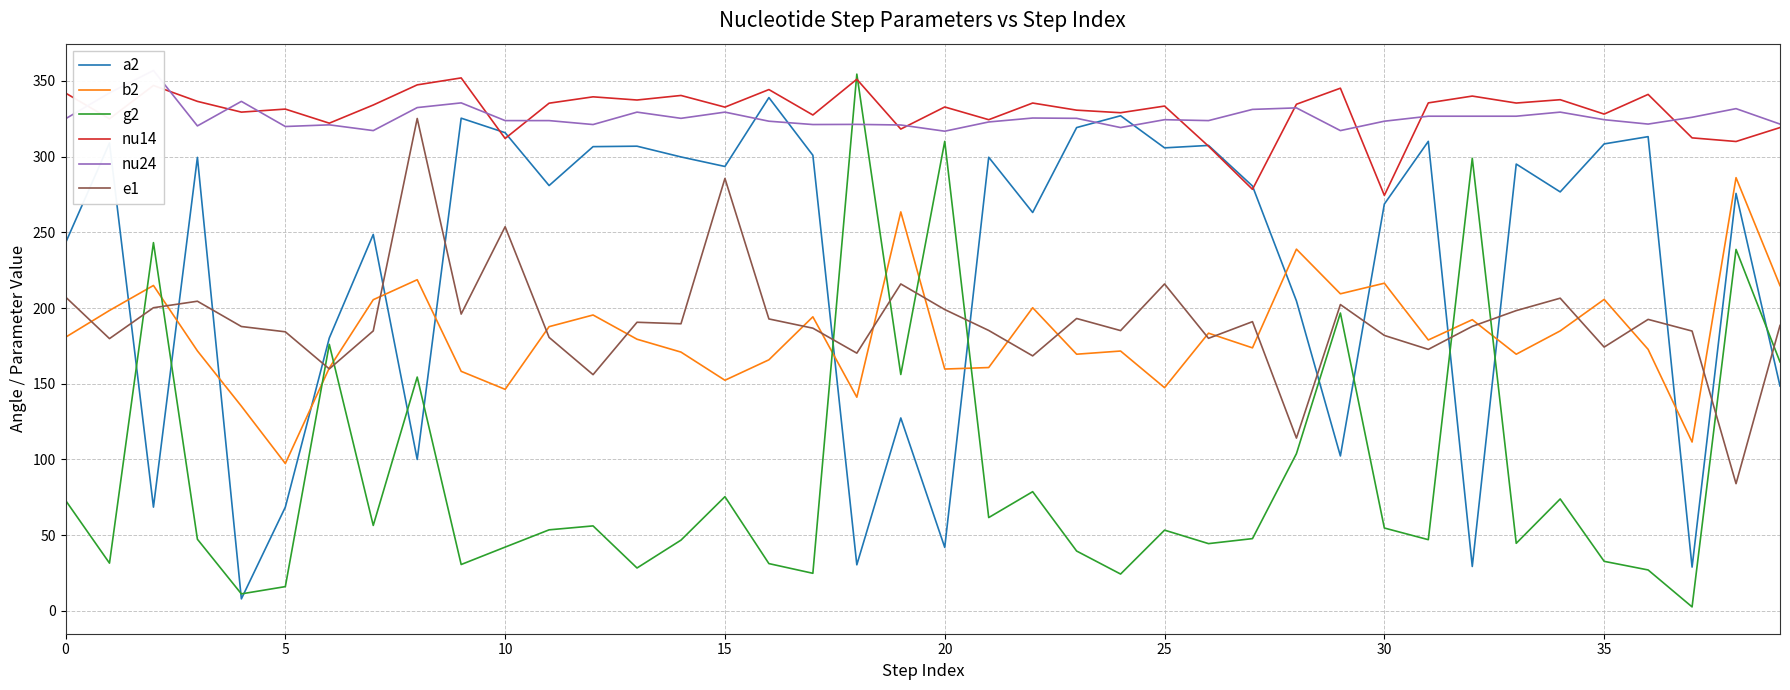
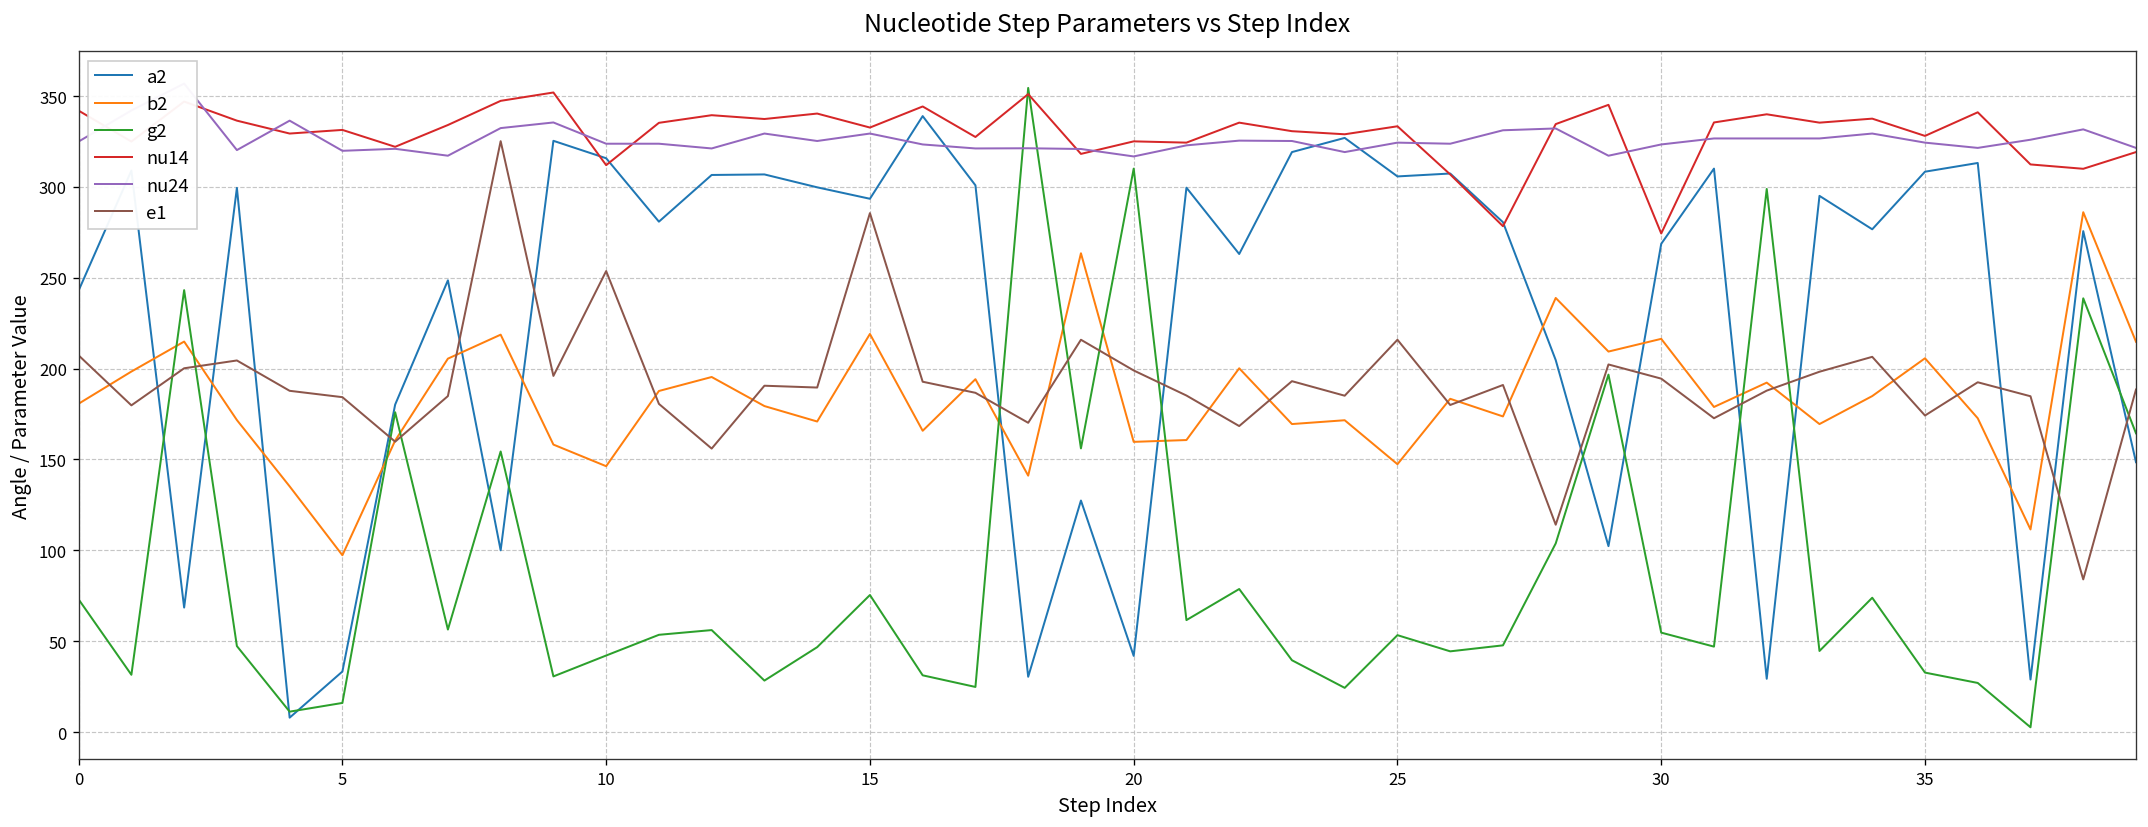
a2, 5: 69 -> 33
b2, 15: 152 -> 219
nu14, 20: 333 -> 325
e1, 30: 182 -> 195
